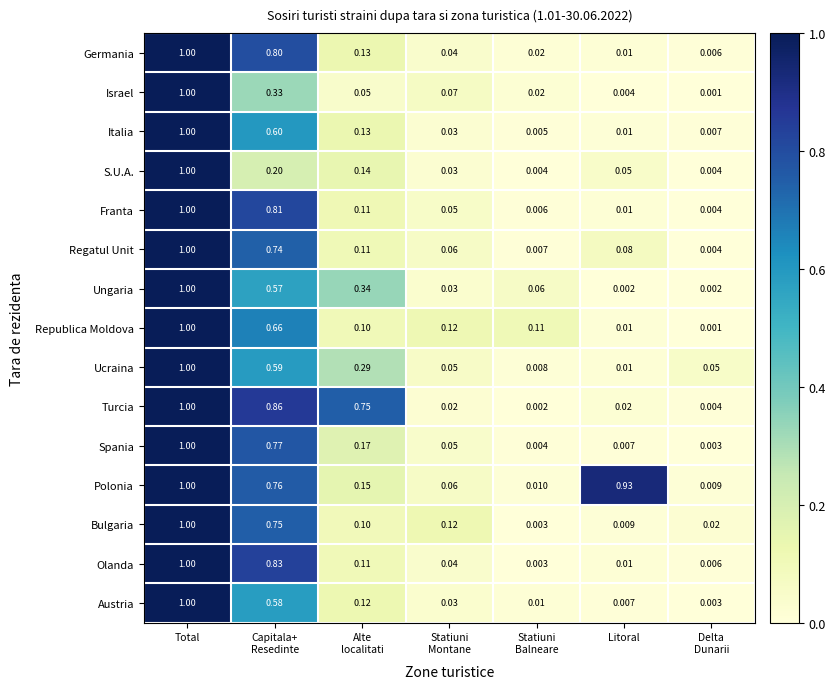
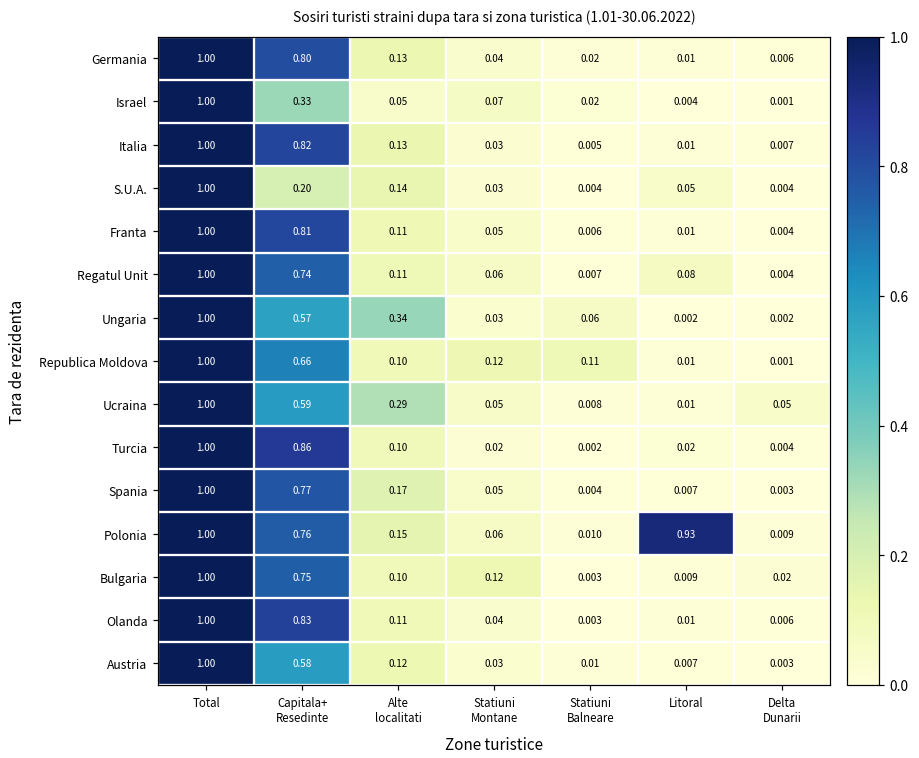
Italia, Capitala+ Resedinte: 0.60 -> 0.82
Turcia, Alte localitati: 0.75 -> 0.10
